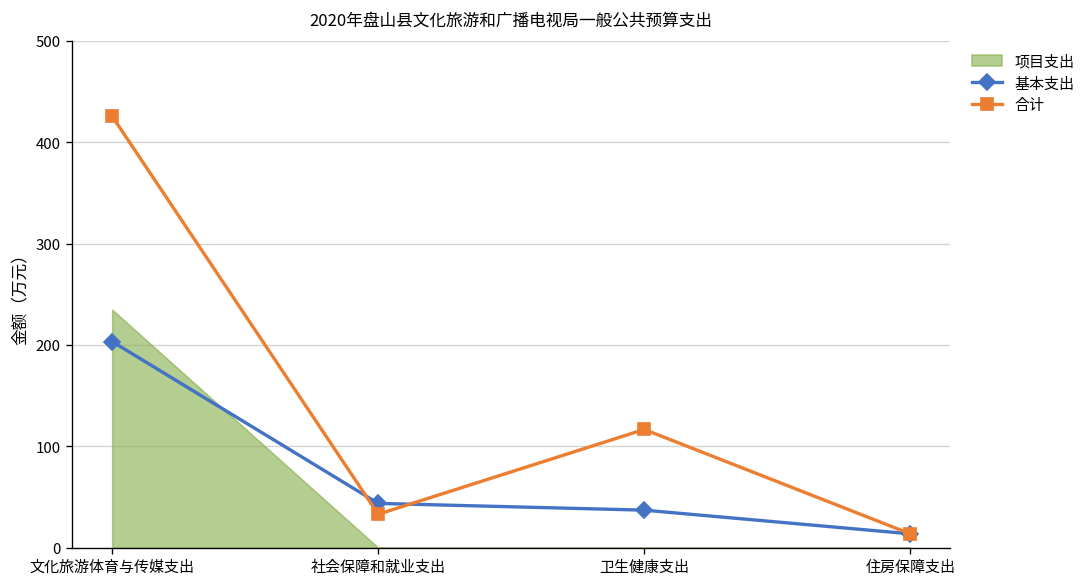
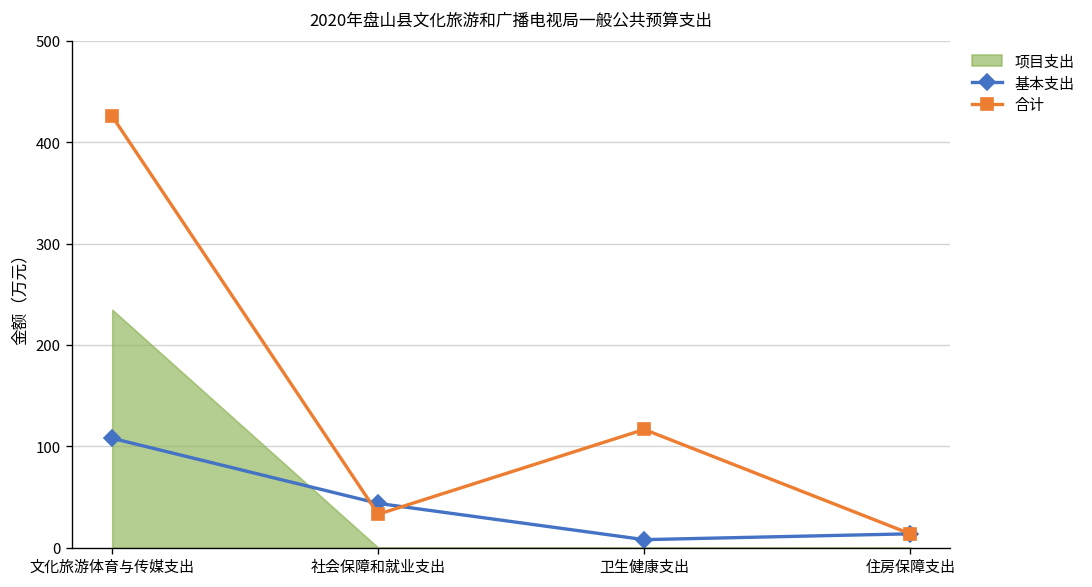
基本支出, 文化旅游体育与传媒支出: 200 -> 110
基本支出, 卫生健康支出: 40 -> 10
